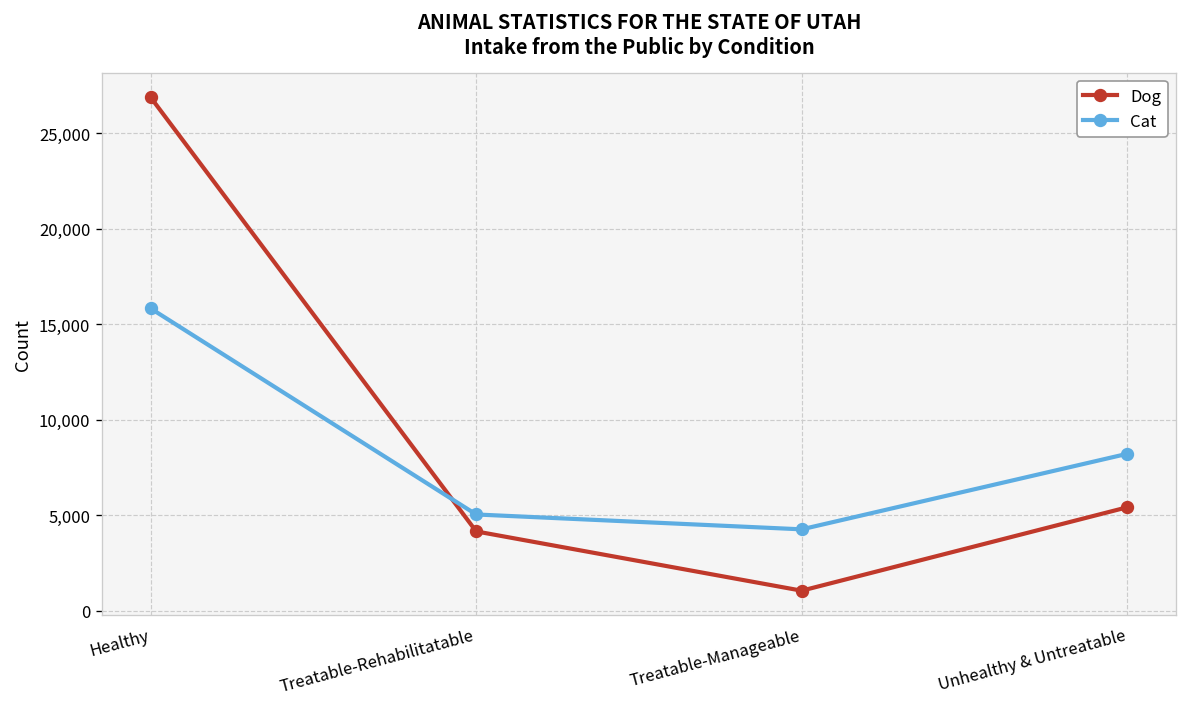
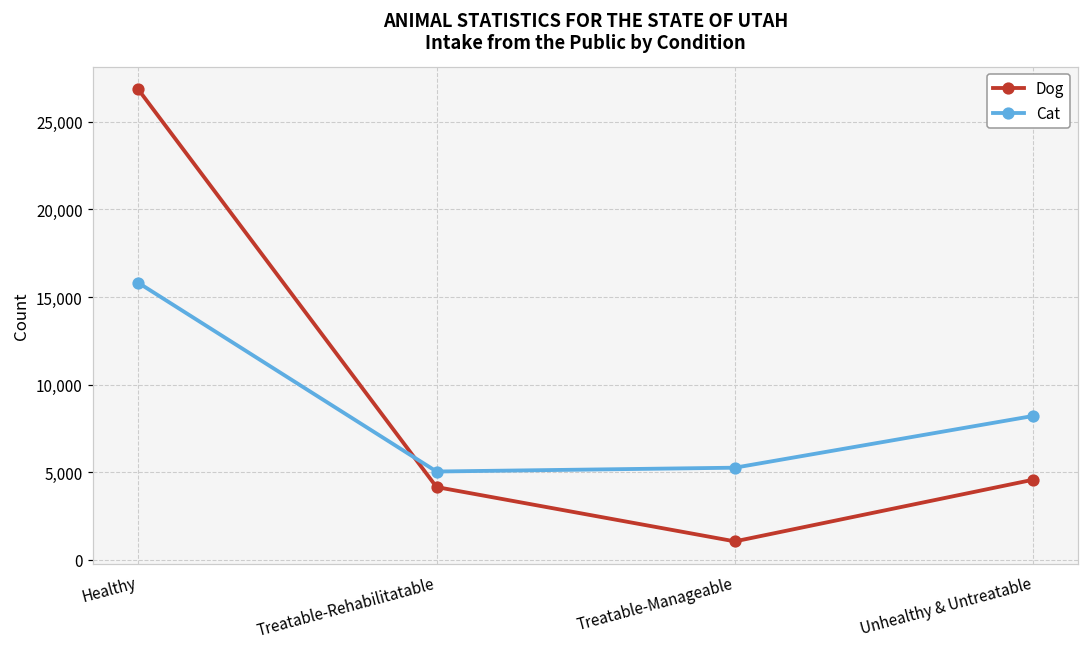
Cat, Treatable-Manageable: 4,300 -> 5,300
Dog, Unhealthy & Untreatable: 5,400 -> 4,600
